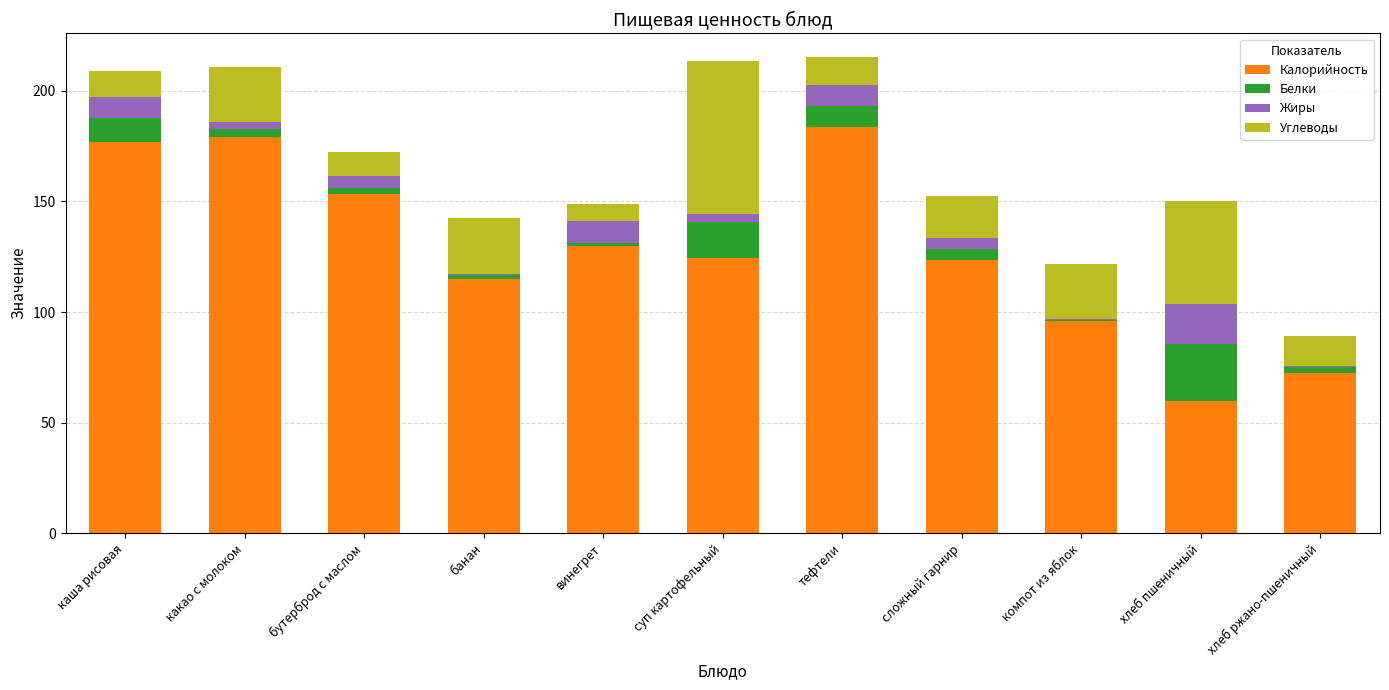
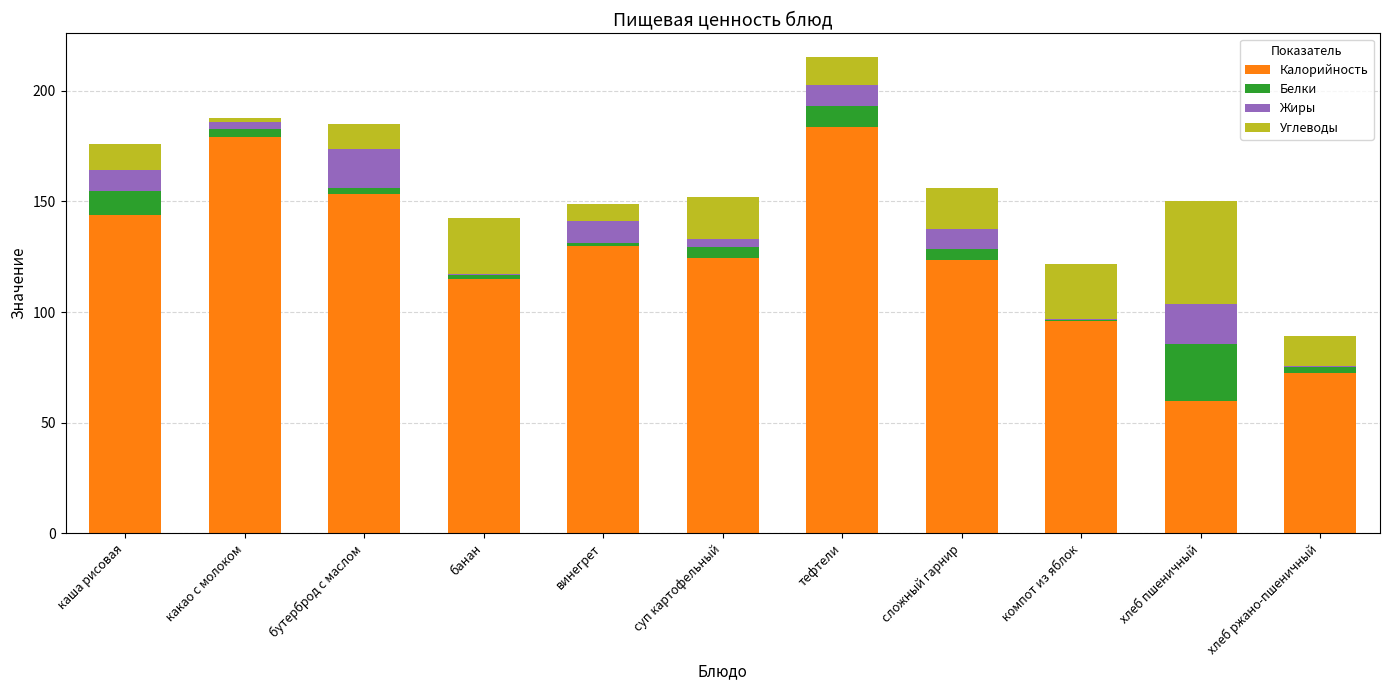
Калорийность, каша рисовая: 177 -> 144
Углеводы, какао с молоком: 25 -> 2
Жиры, бутерброд с маслом: 5 -> 18
Белки, суп картофельный: 16 -> 5
Углеводы, суп картофельный: 69 -> 19
Жиры, сложный гарнир: 5 -> 9
